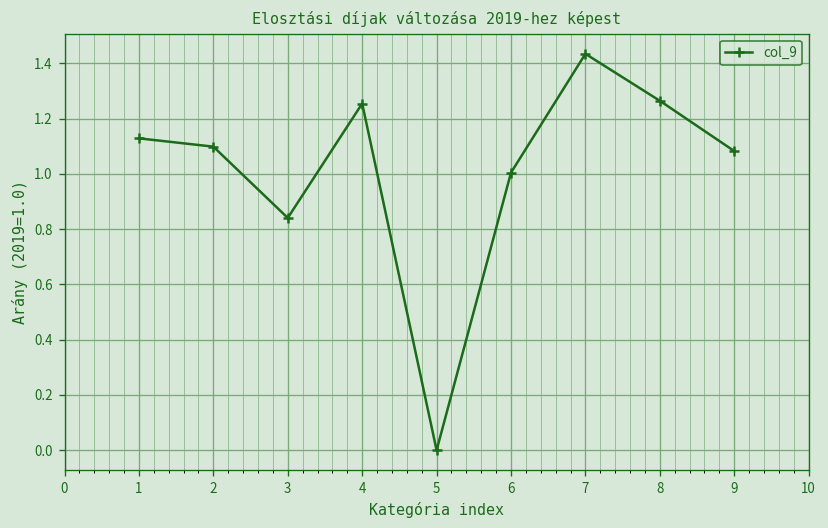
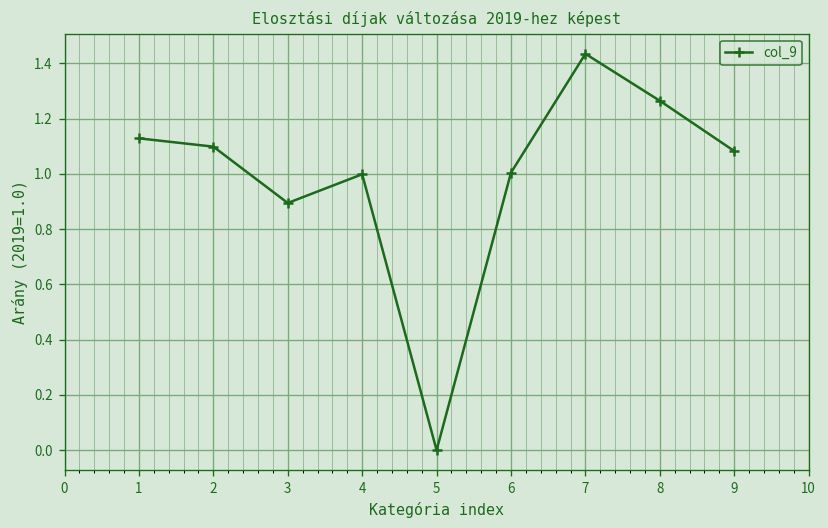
3: 0.84 -> 0.90
4: 1.26 -> 1.00
